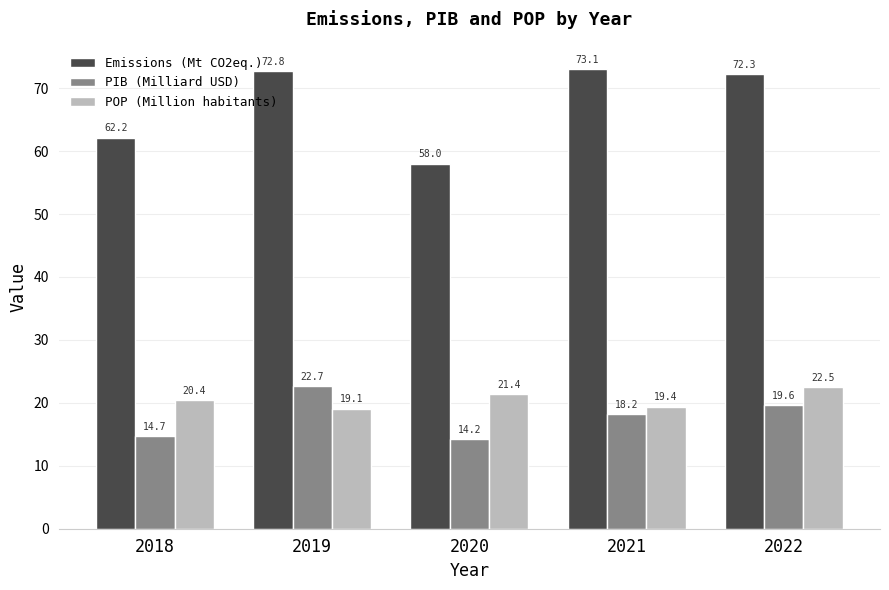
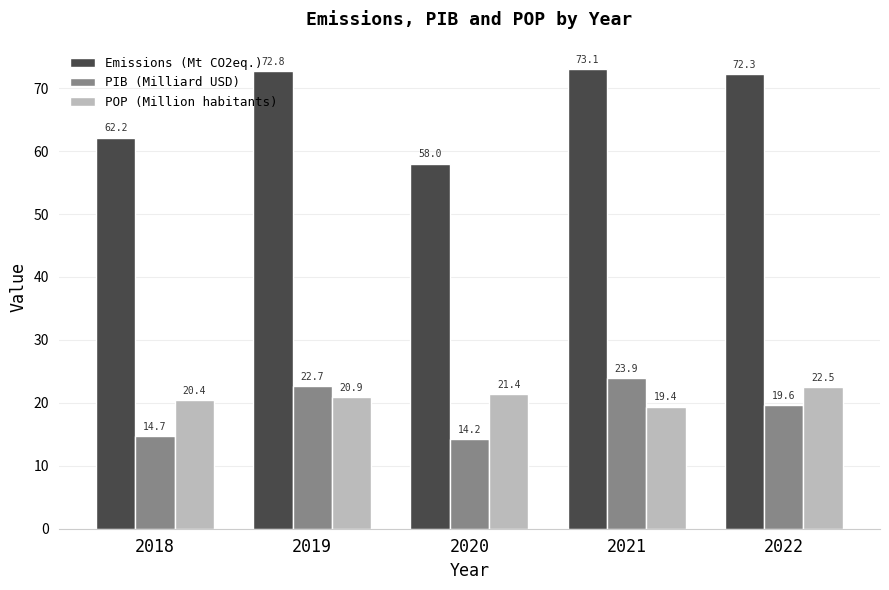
POP (Million habitants), 2019: 19.1 -> 20.9
PIB (Milliard USD), 2021: 18.2 -> 23.9
